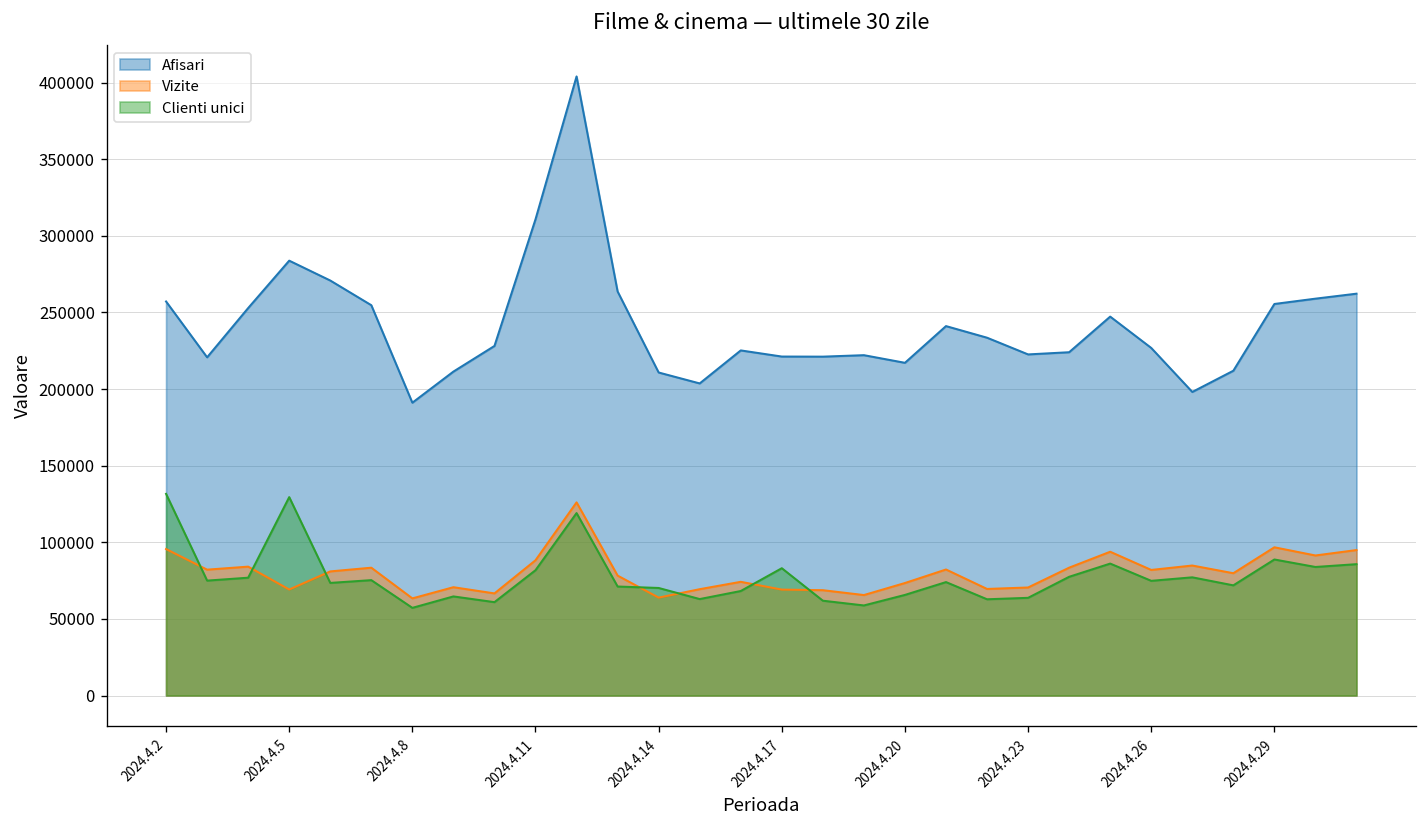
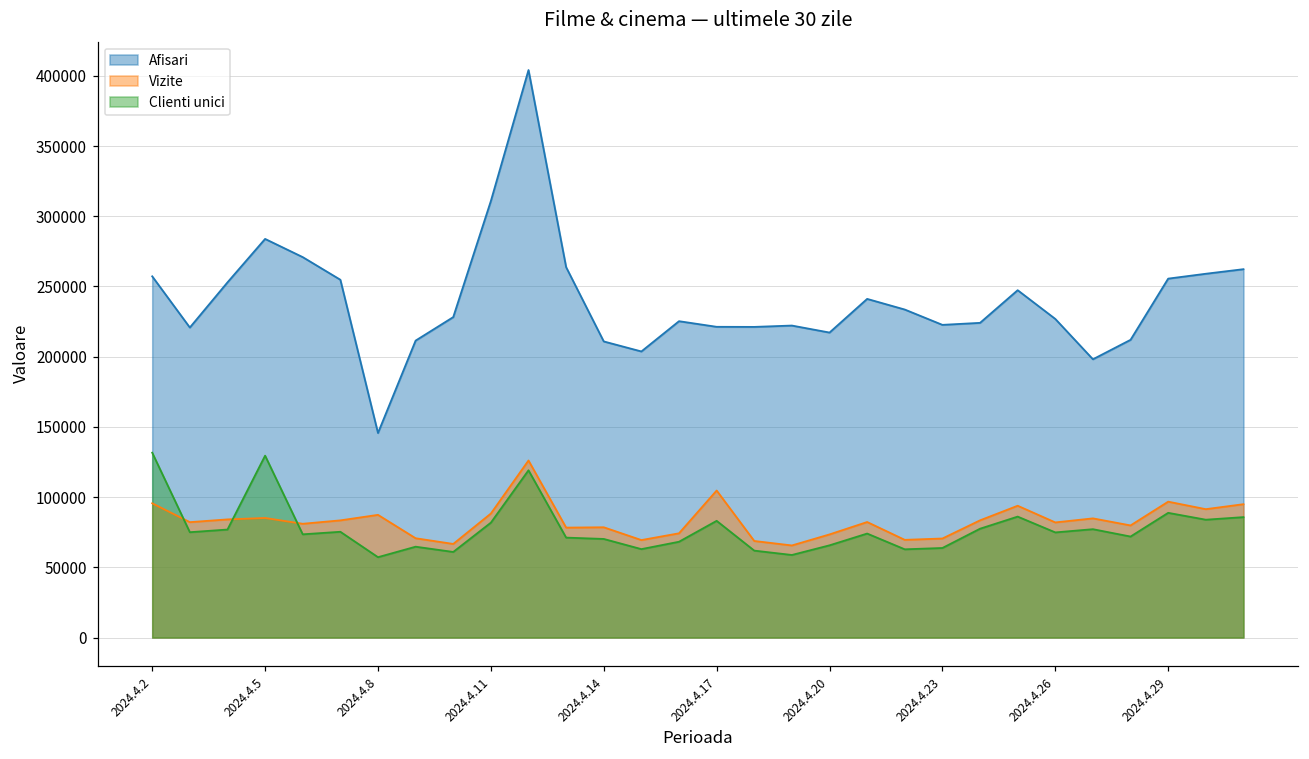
Vizite, 2024.4.5: 69000 -> 85000
Afisari, 2024.4.8: 191000 -> 146000
Vizite, 2024.4.8: 63000 -> 87000
Vizite, 2024.4.14: 64000 -> 79000
Vizite, 2024.4.17: 69000 -> 105000
